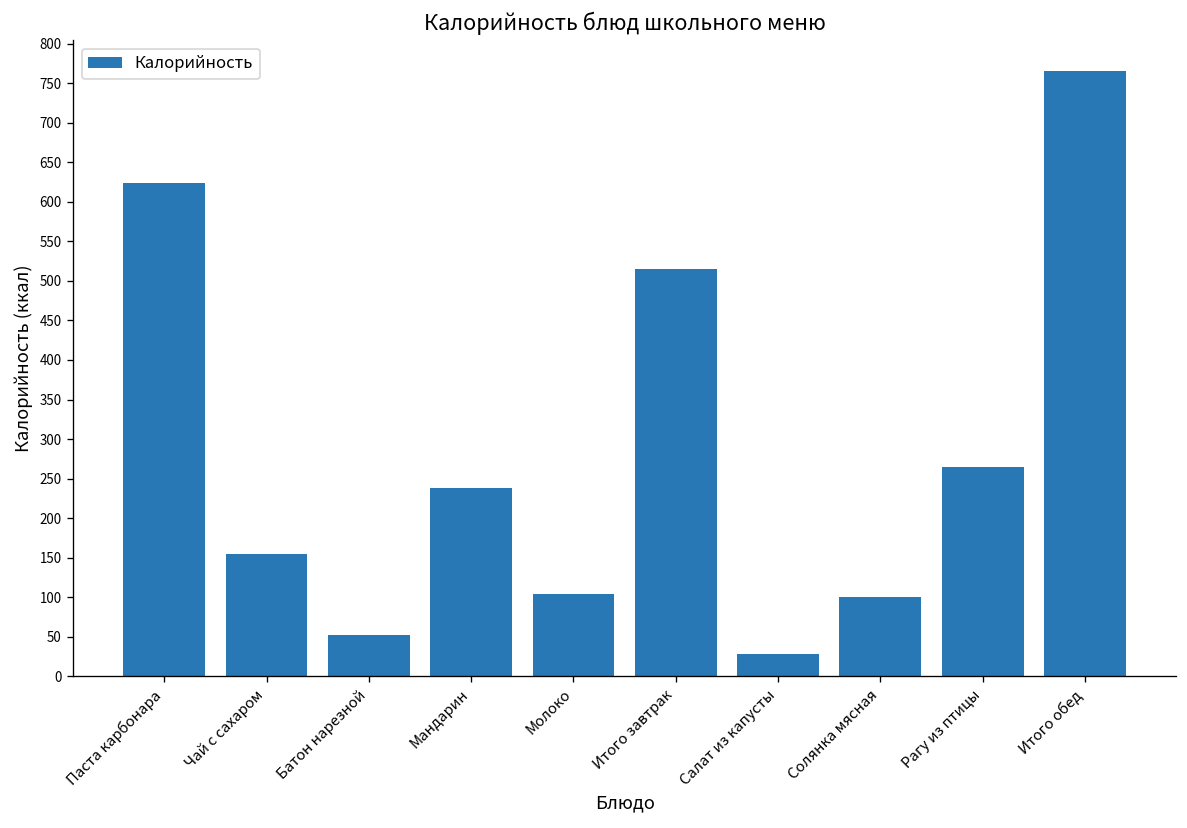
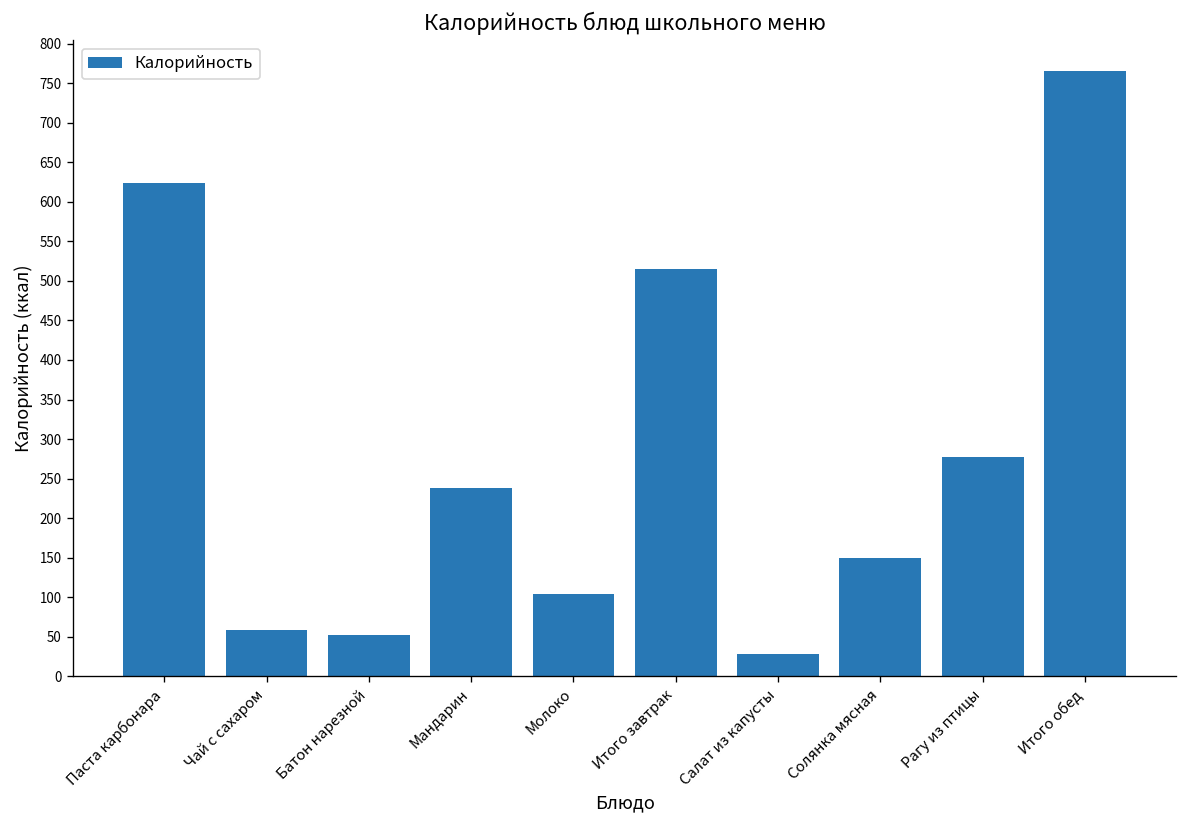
Чай с сахаром: 150 -> 60
Солянка мясная: 100 -> 150
Рагу из птицы: 260 -> 280
